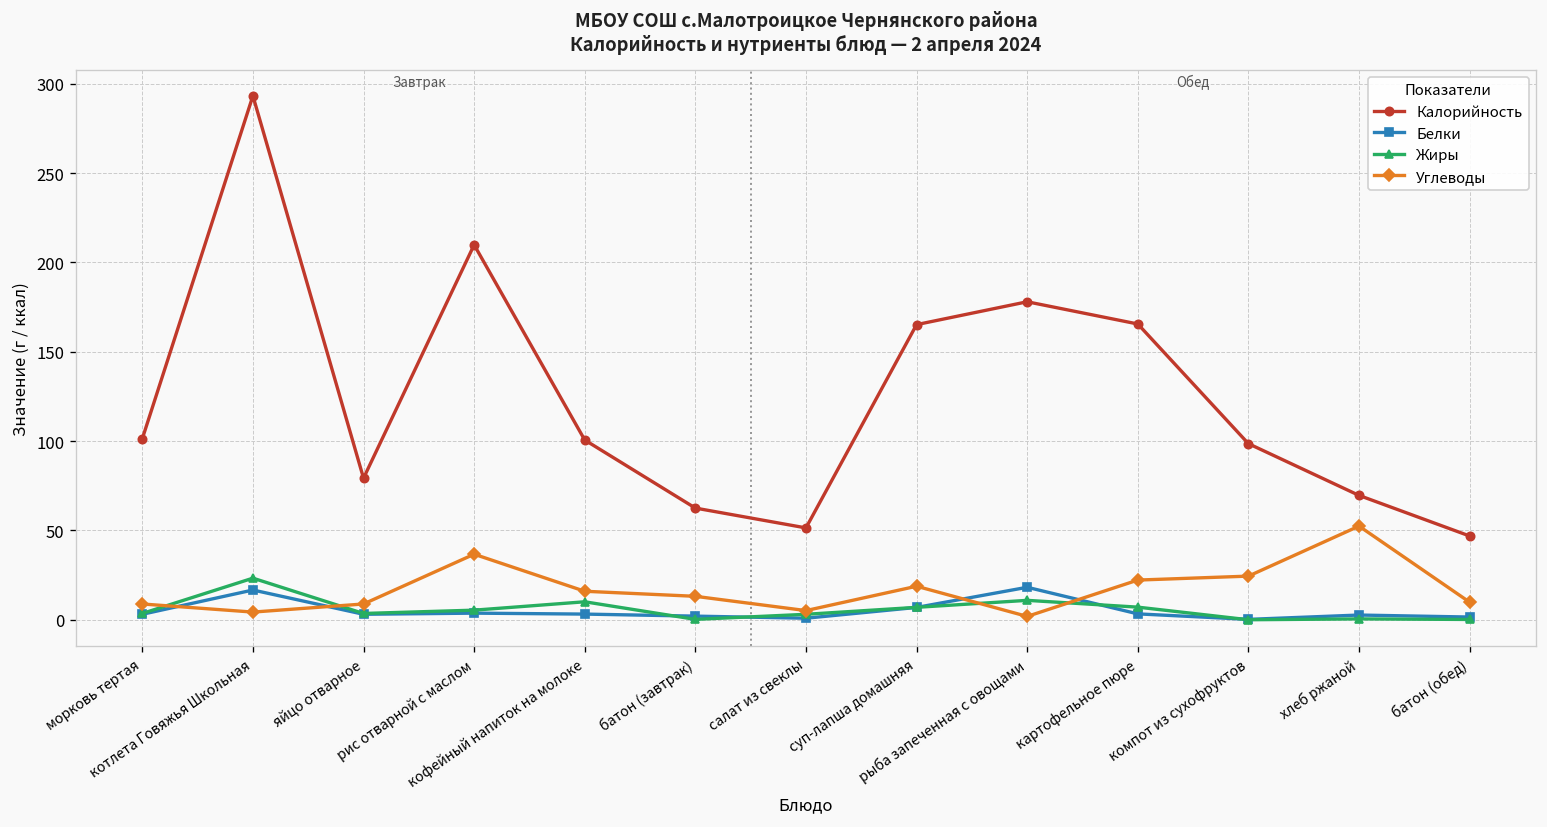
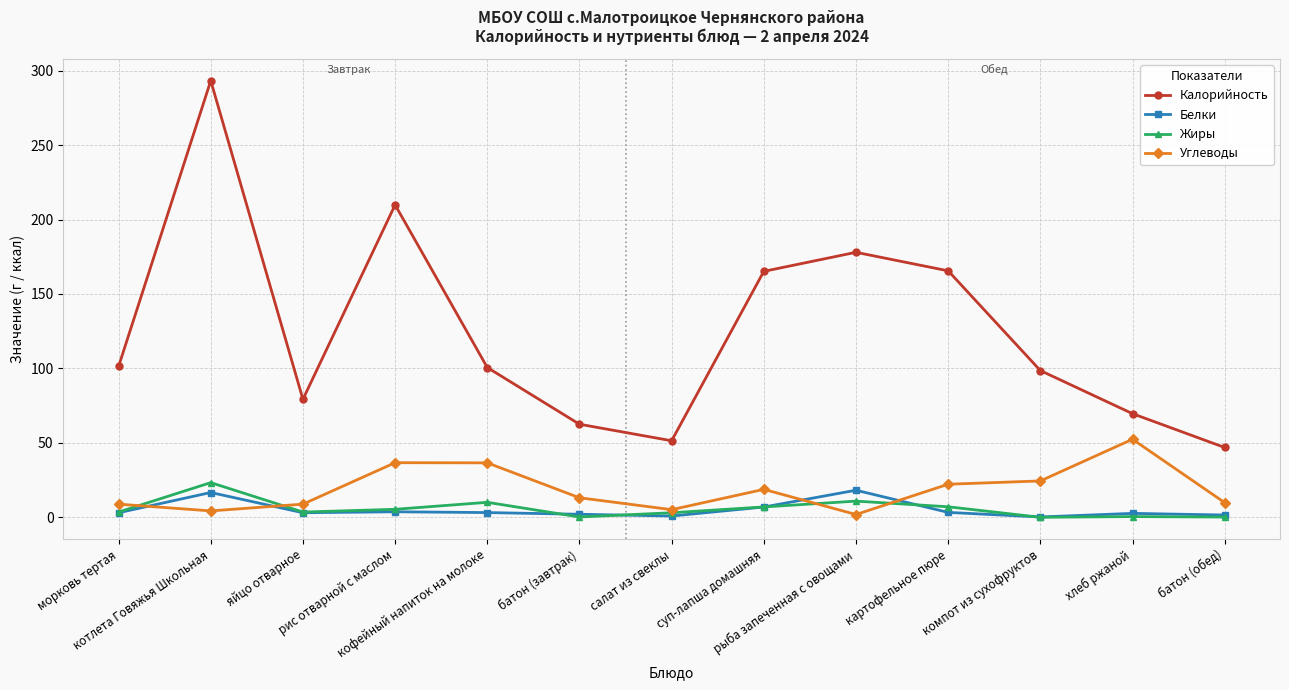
Углеводы, кофейный напиток на молоке: 16 -> 37
